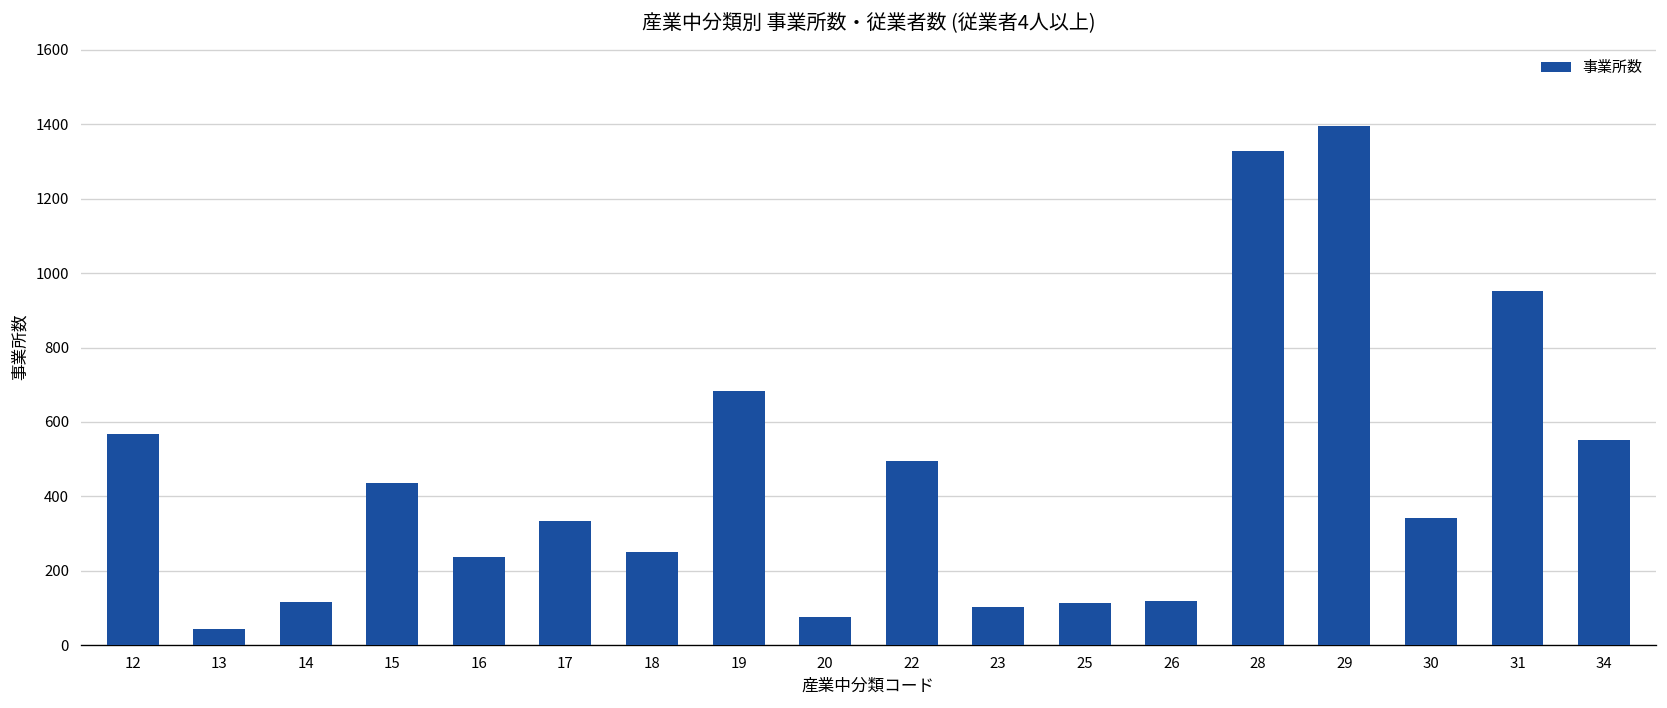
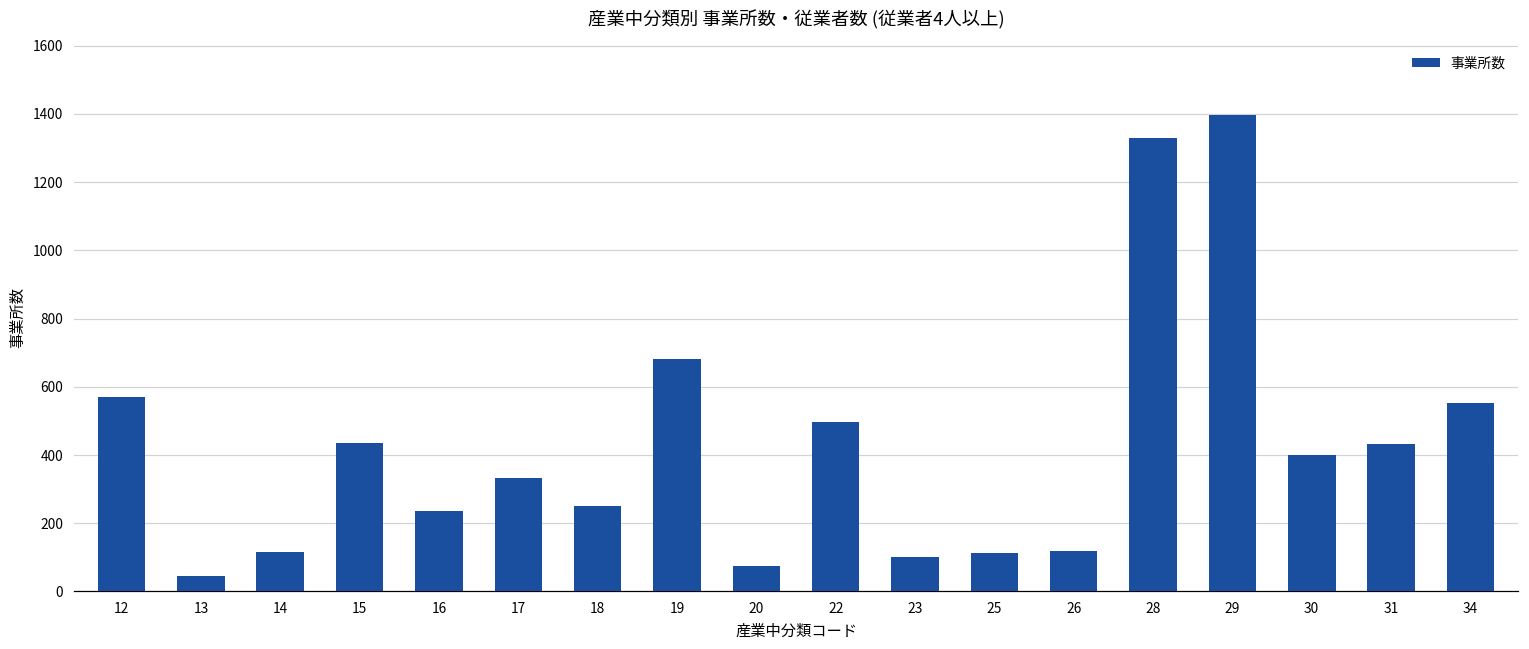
30: 340 -> 400
31: 950 -> 430
